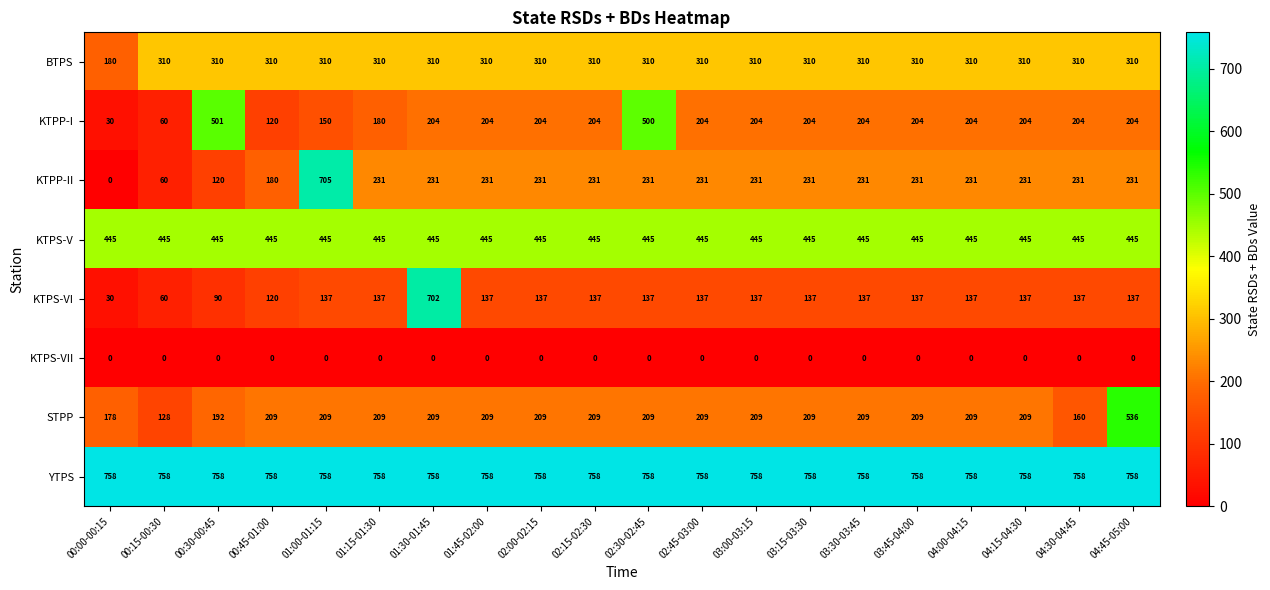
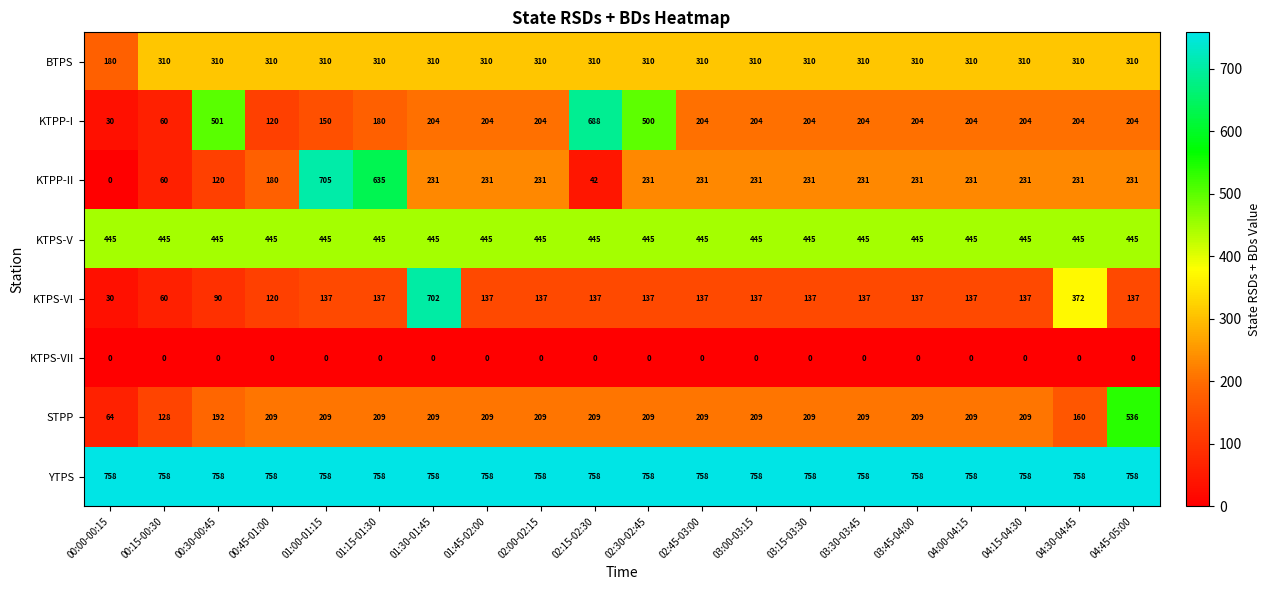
KTPP-I, 02:15-02:30: 204 -> 688
KTPP-II, 01:15-01:30: 231 -> 635
KTPP-II, 02:15-02:30: 231 -> 42
KTPS-VI, 04:30-04:45: 137 -> 372
STPP, 00:00-00:15: 178 -> 64
